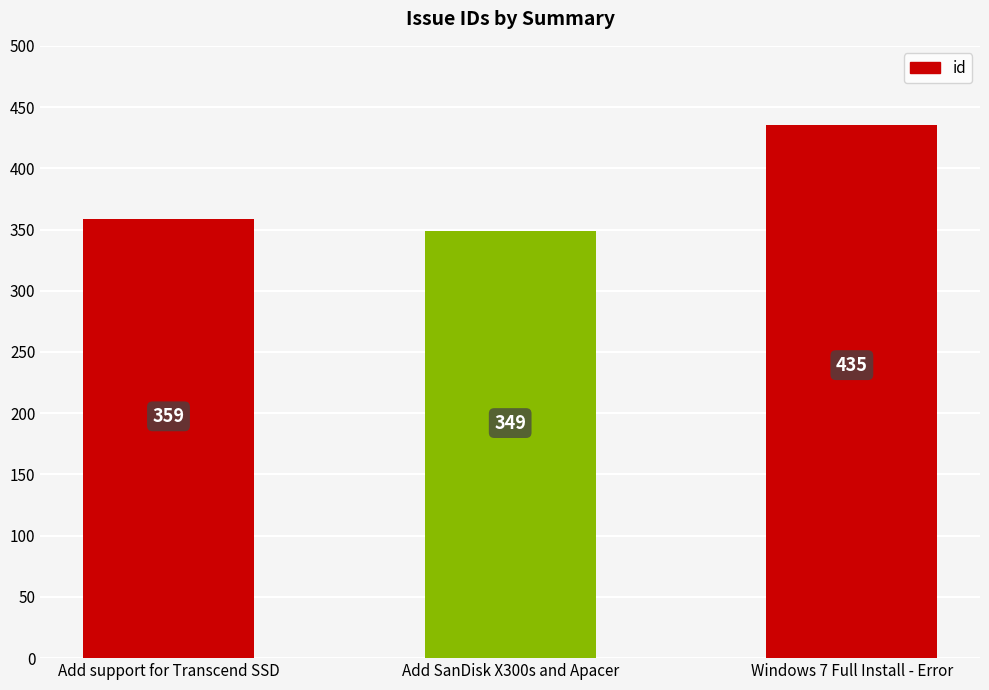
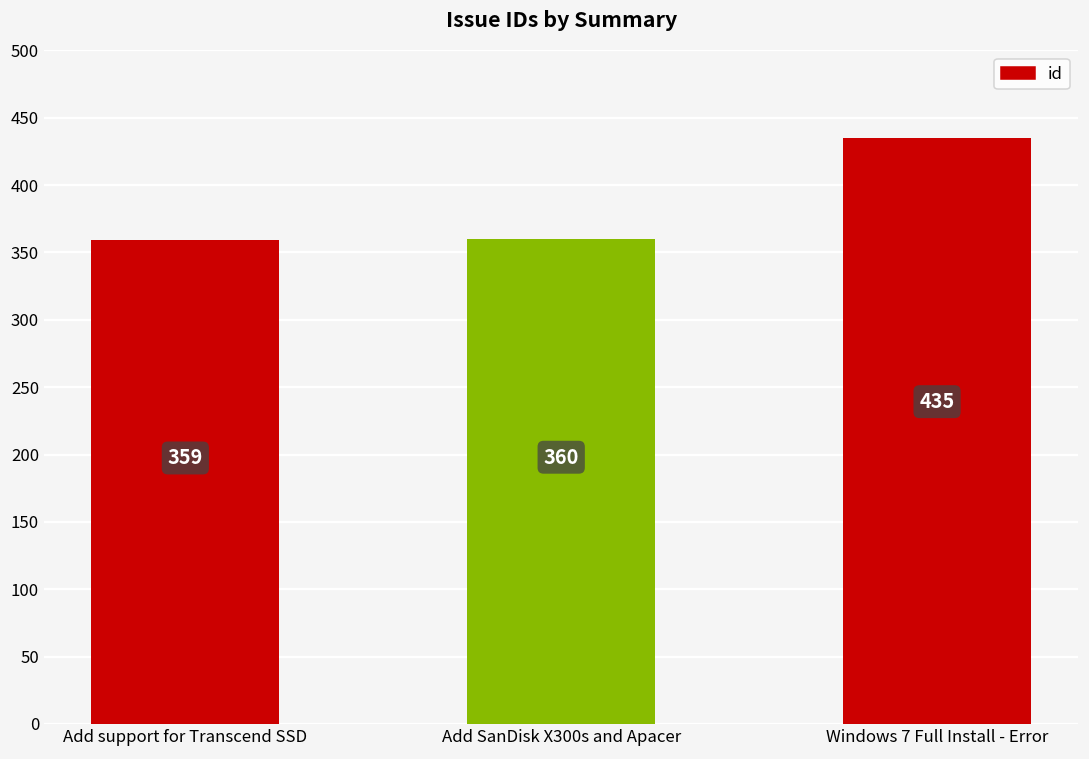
Add SanDisk X300s and Apacer: 349 -> 360
